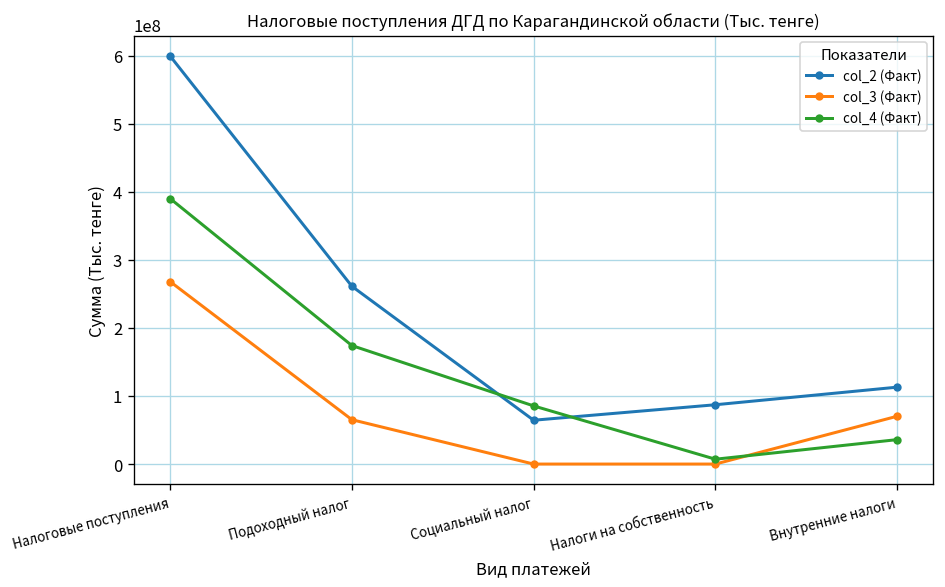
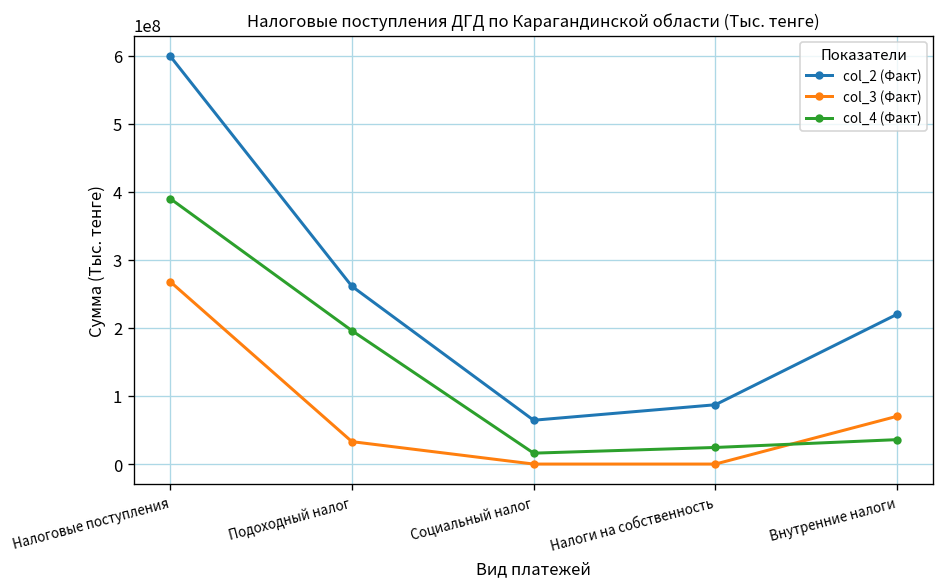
col_3 (Факт), Подоходный налог: 70000000 -> 30000000
col_4 (Факт), Подоходный налог: 170000000 -> 200000000
col_4 (Факт), Социальный налог: 90000000 -> 20000000
col_4 (Факт), Налоги на собственность: 10000000 -> 20000000
col_2 (Факт), Внутренние налоги: 110000000 -> 220000000
